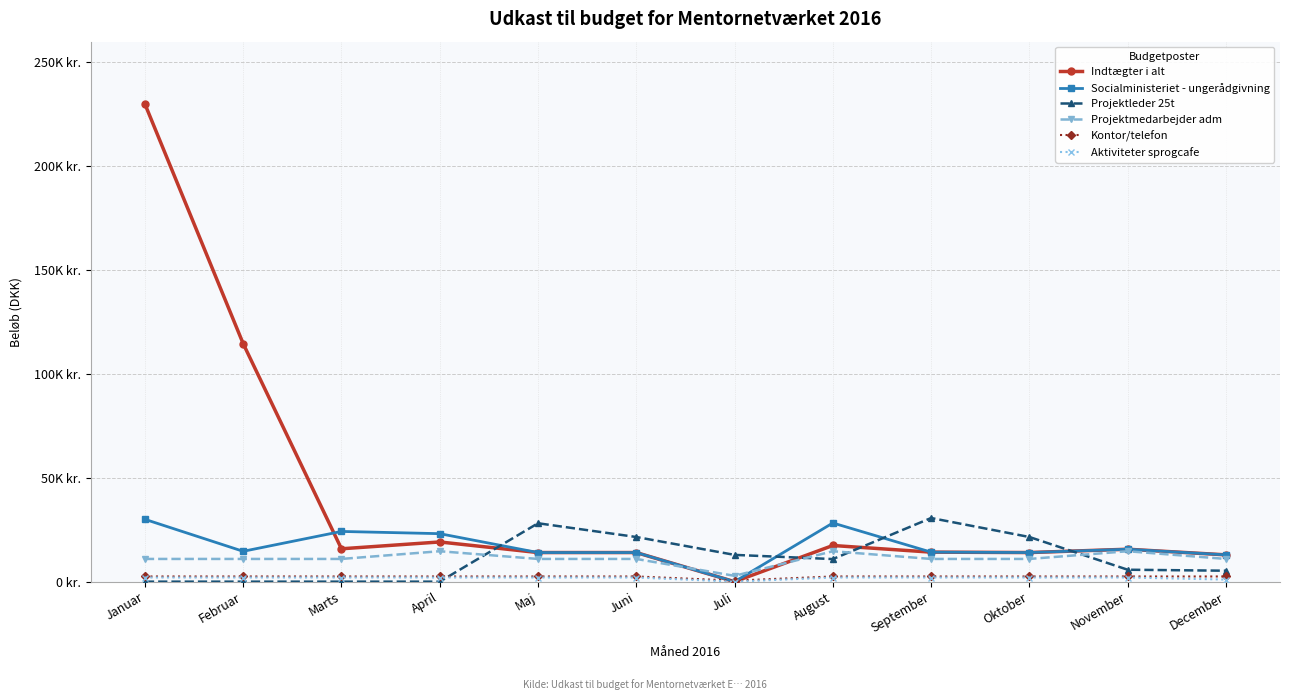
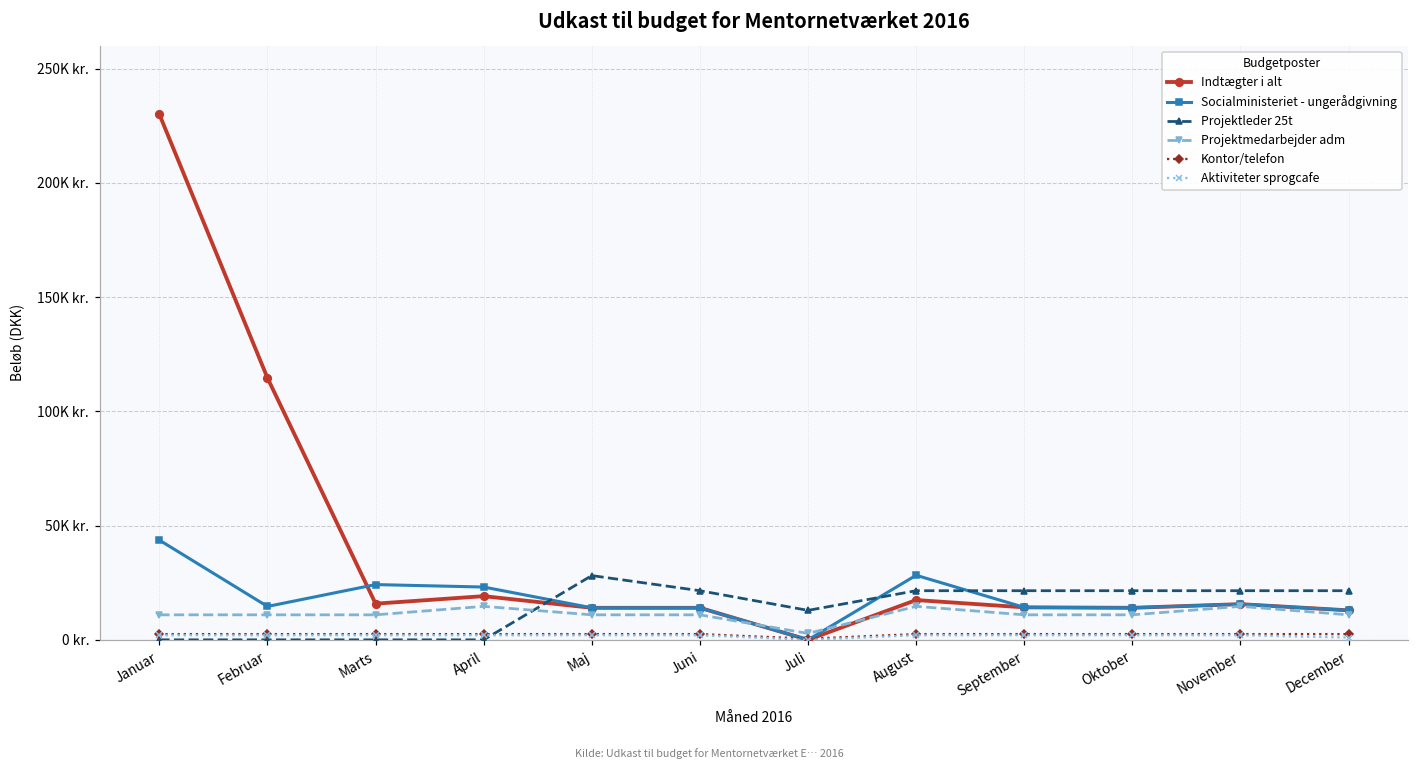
Socialministeriet - ungerådgivning, Januar: 30K kr. -> 44K kr.
Projektleder 25t, August: 11K kr. -> 22K kr.
Projektleder 25t, September: 31K kr. -> 22K kr.
Projektleder 25t, November: 6K kr. -> 22K kr.
Projektleder 25t, December: 5K kr. -> 22K kr.
